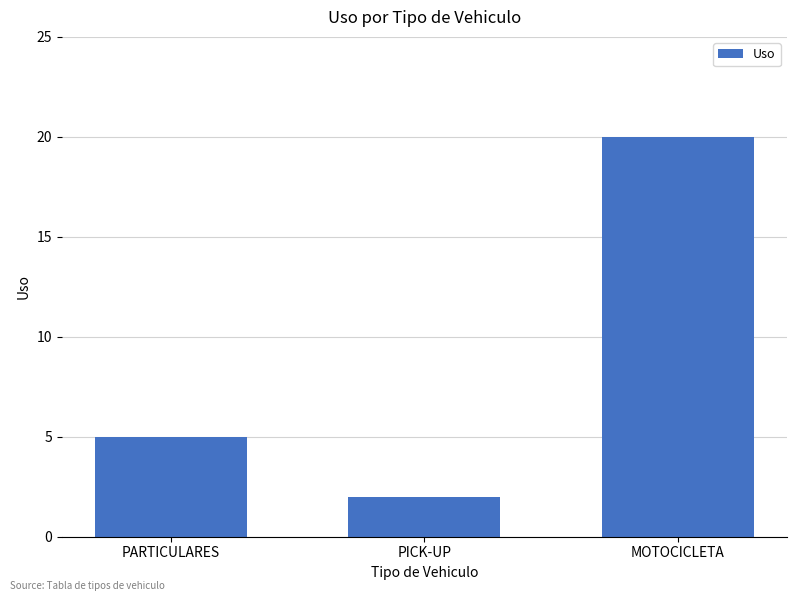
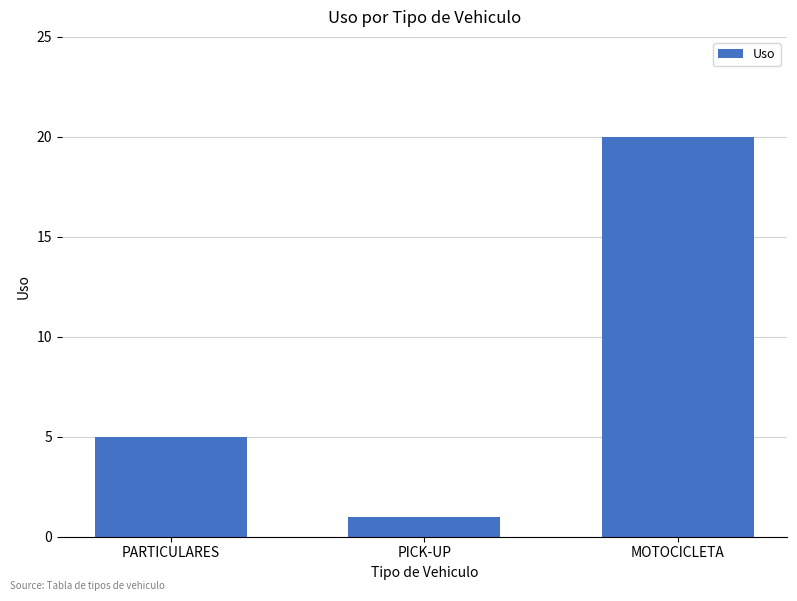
PICK-UP: 2 -> 1
